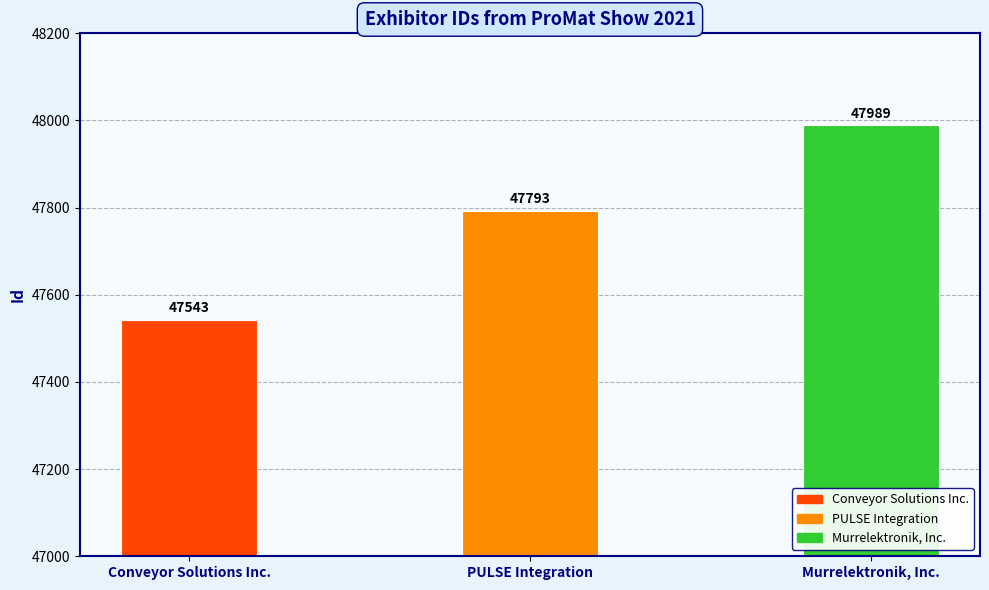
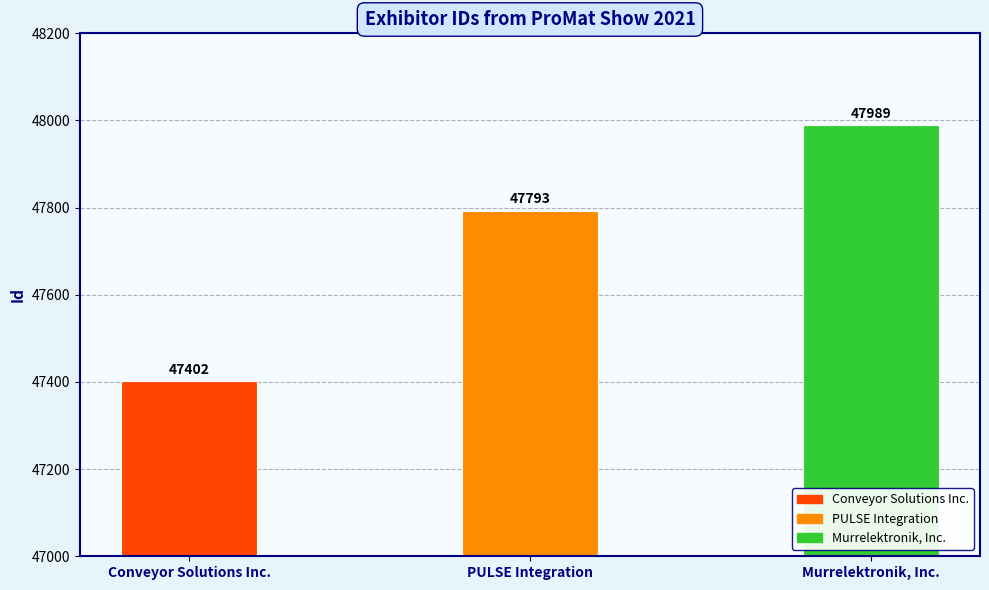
Conveyor Solutions Inc.: 47543 -> 47402
